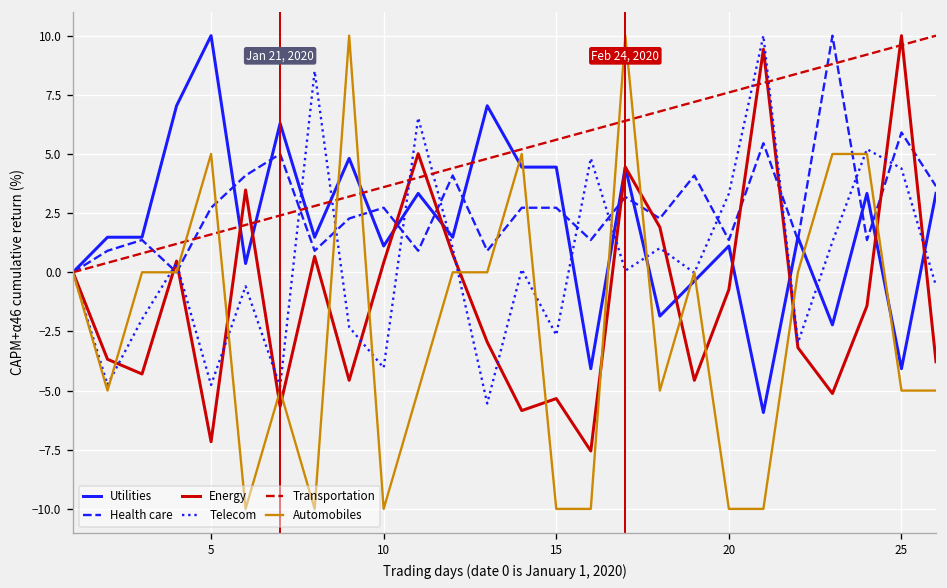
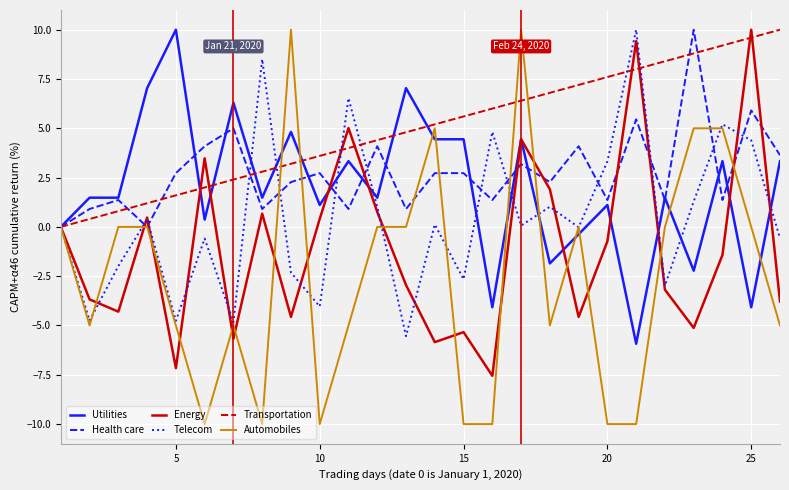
Automobiles, 5: 5.0 -> -5.0
Automobiles, 25: -5.0 -> 0.0
